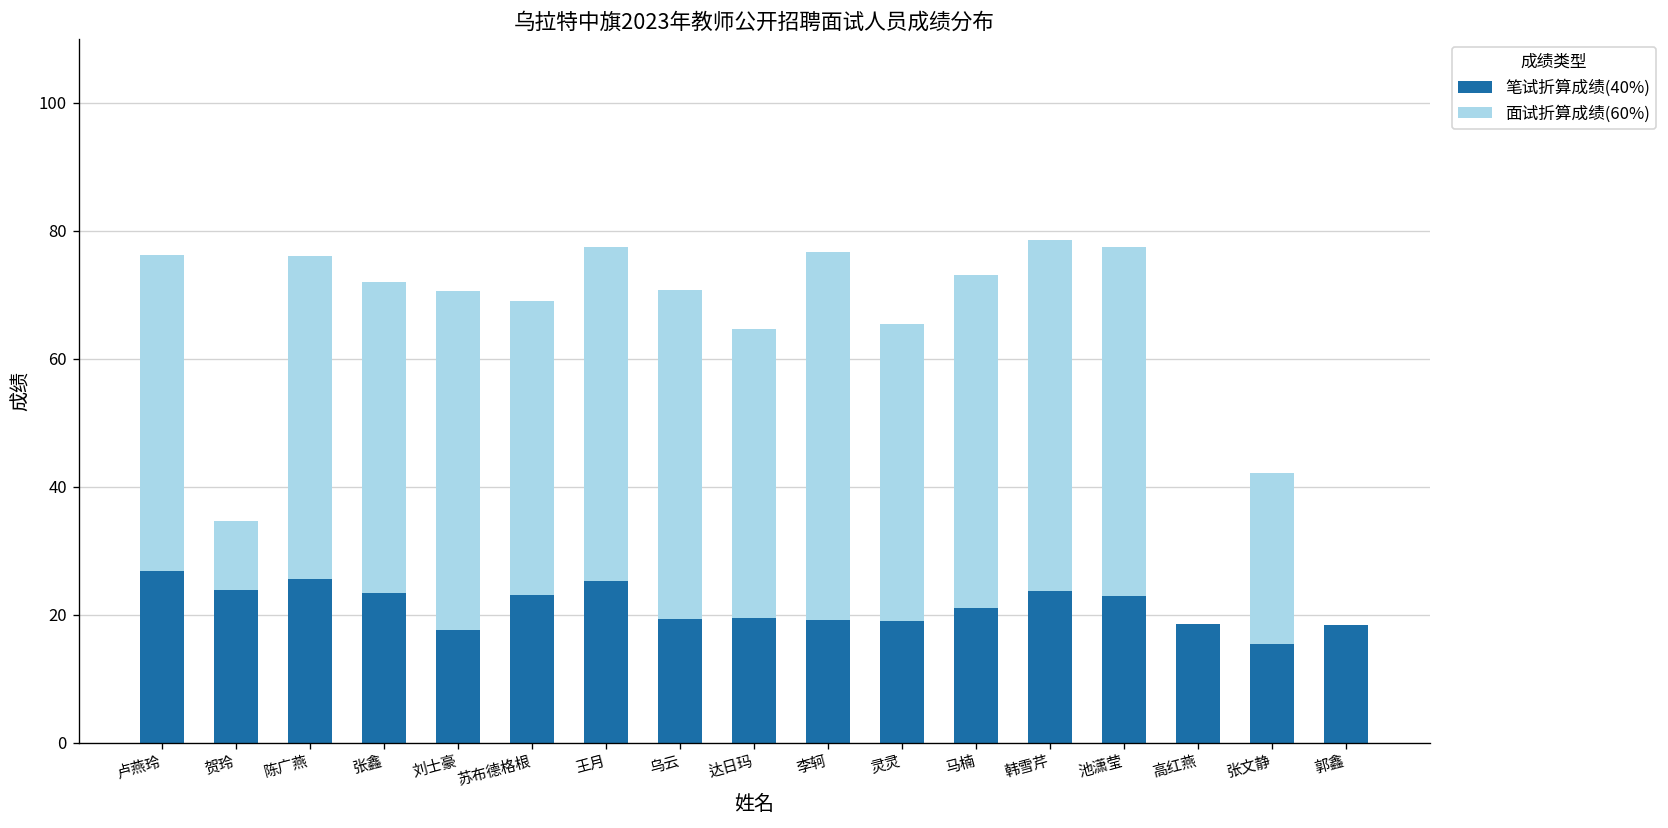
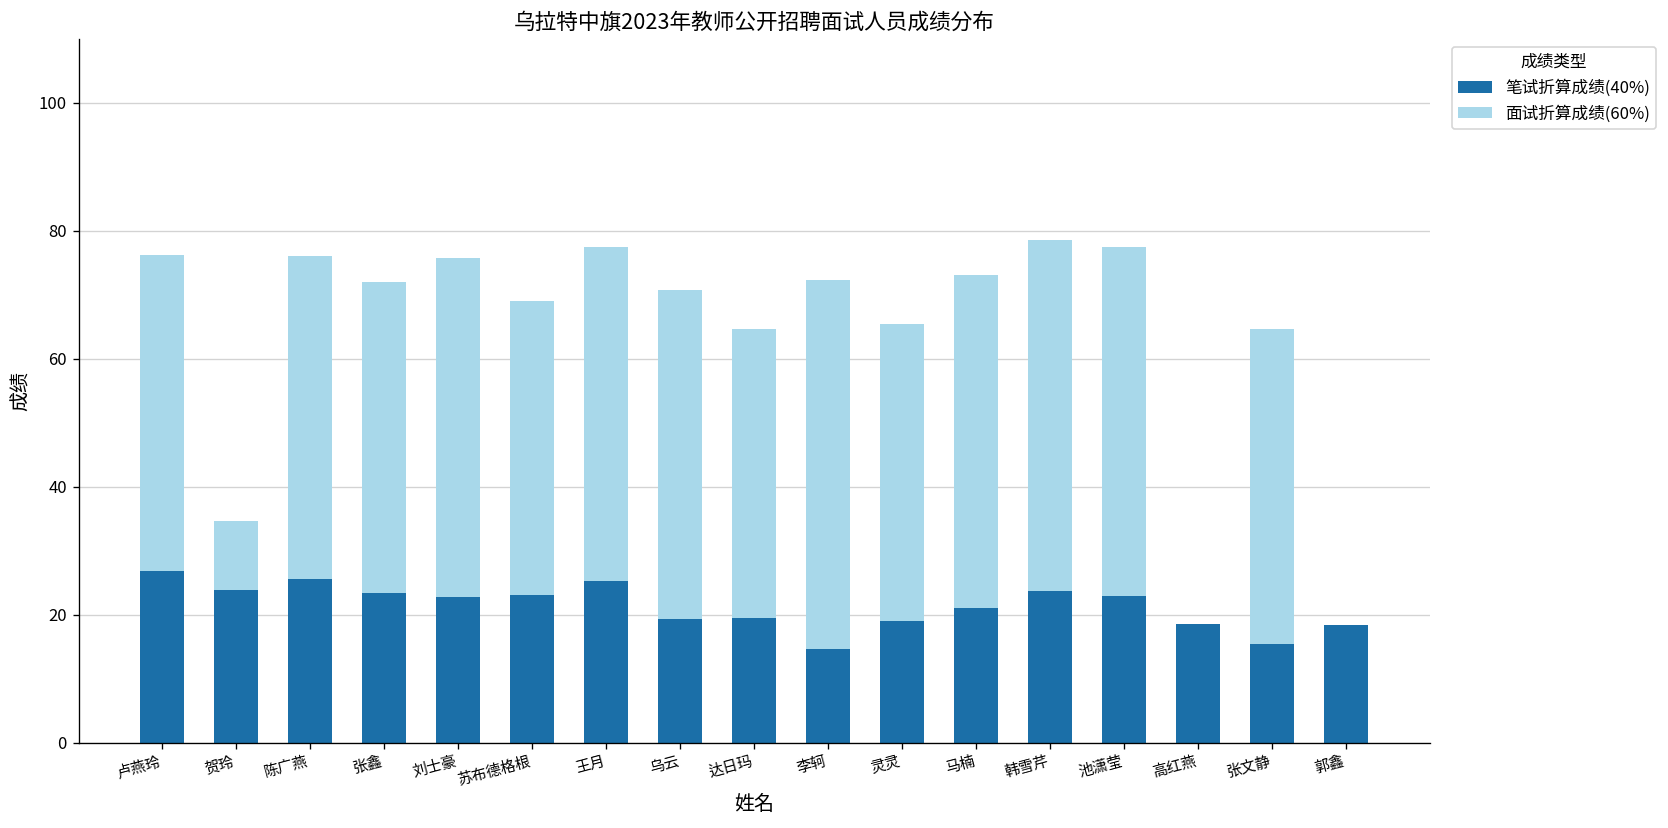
笔试折算成绩(40%), 刘士豪: 18 -> 23
笔试折算成绩(40%), 李轲: 19 -> 15
面试折算成绩(60%), 张文静: 27 -> 49
